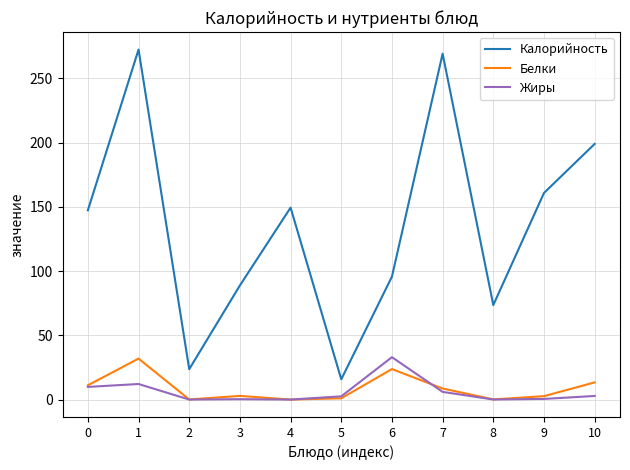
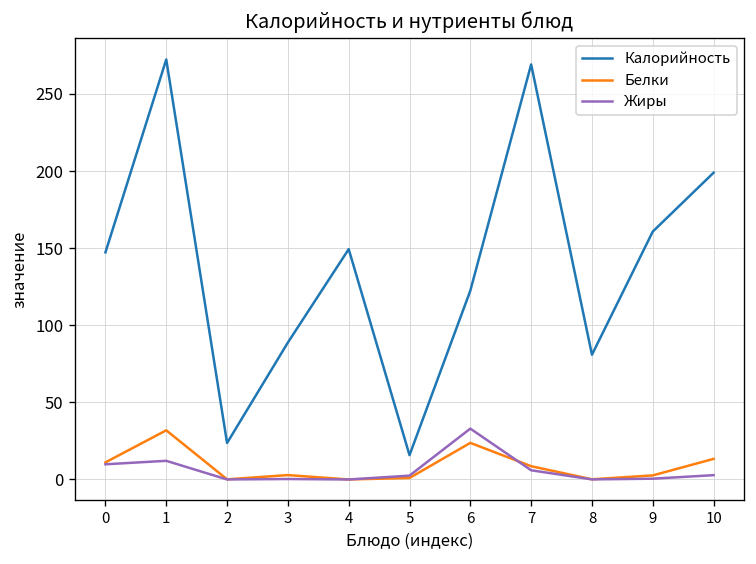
Калорийность, 6: 96 -> 122
Калорийность, 8: 74 -> 81
